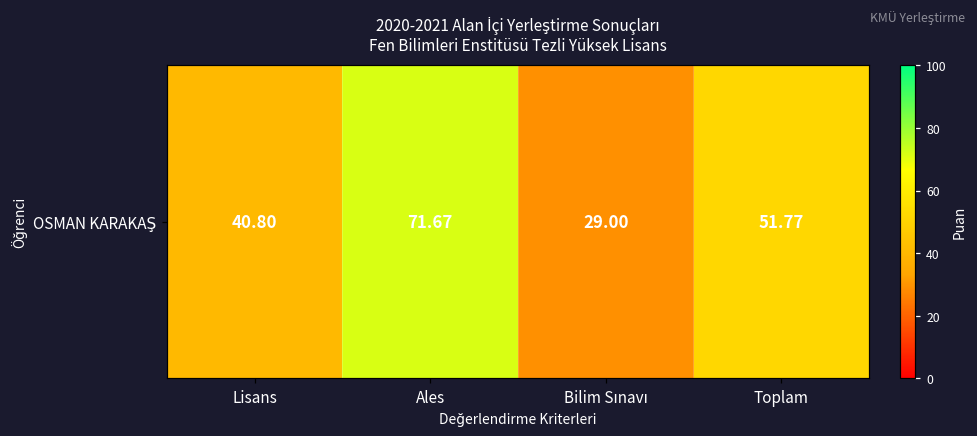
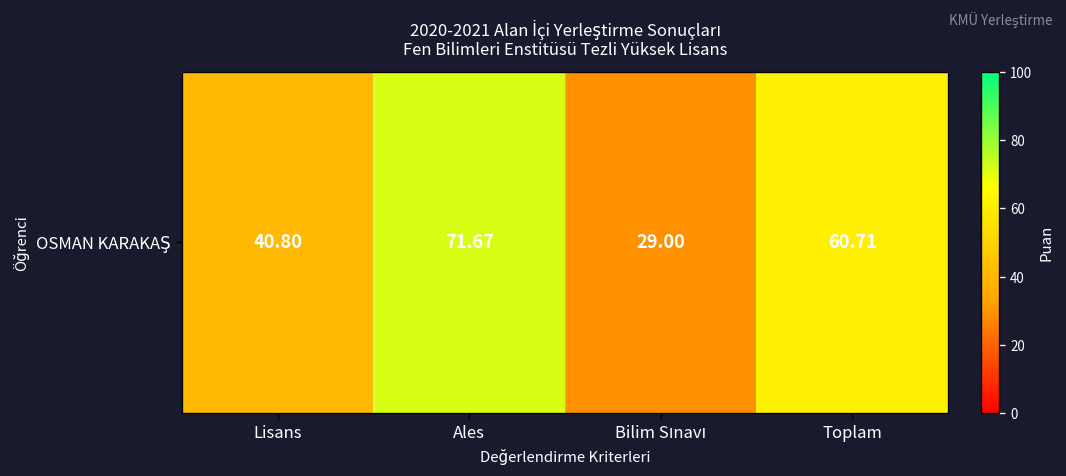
OSMAN KARAKAŞ, Toplam: 51.77 -> 60.71
